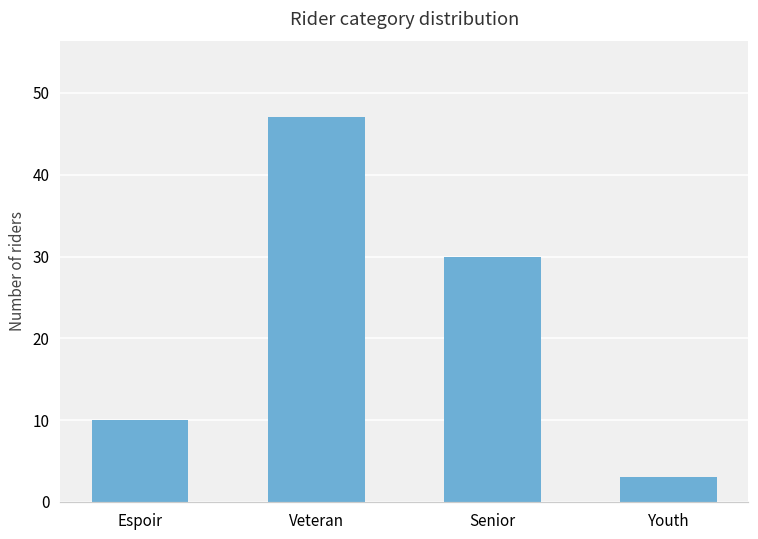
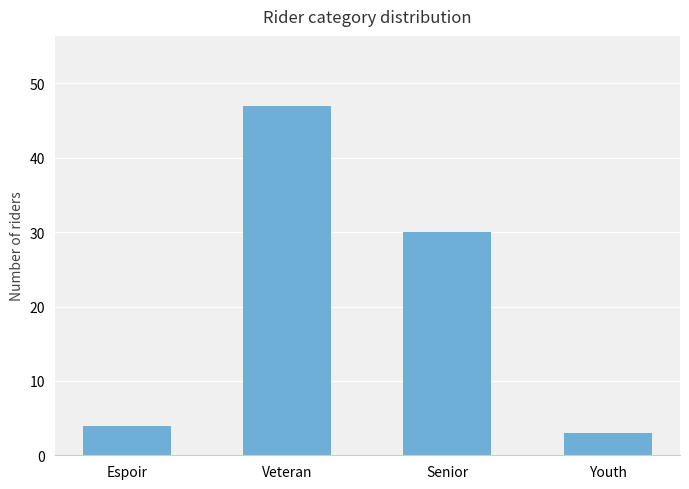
Espoir: 10 -> 4
